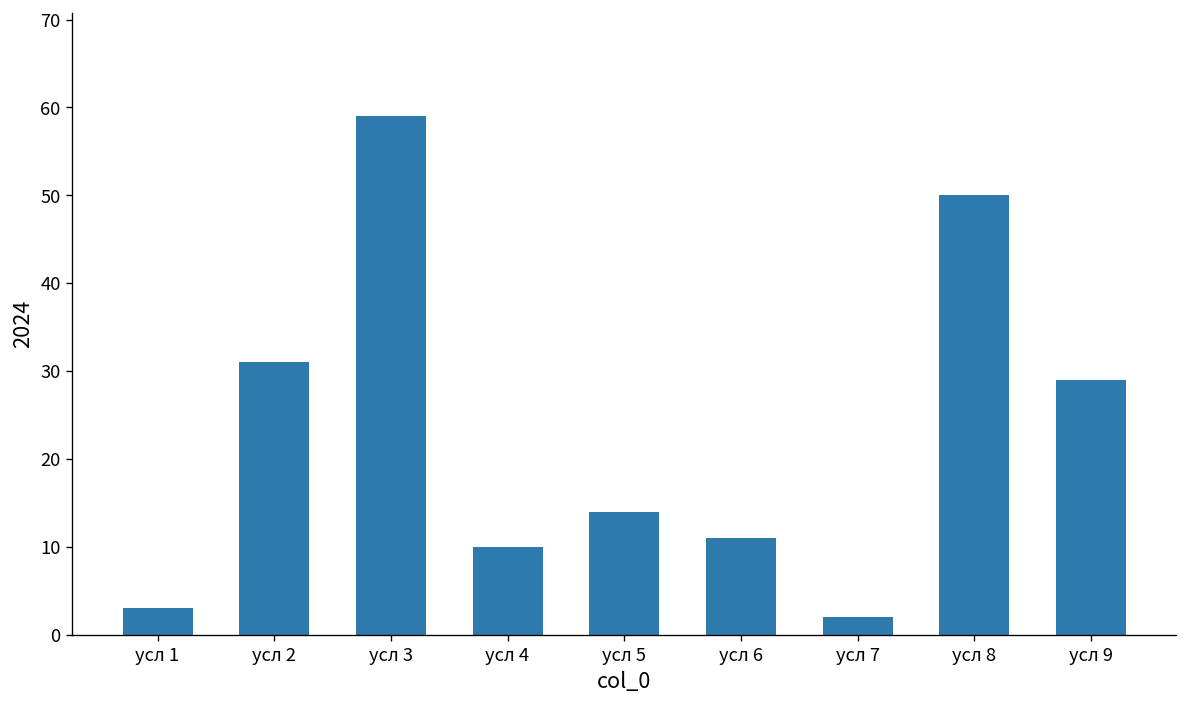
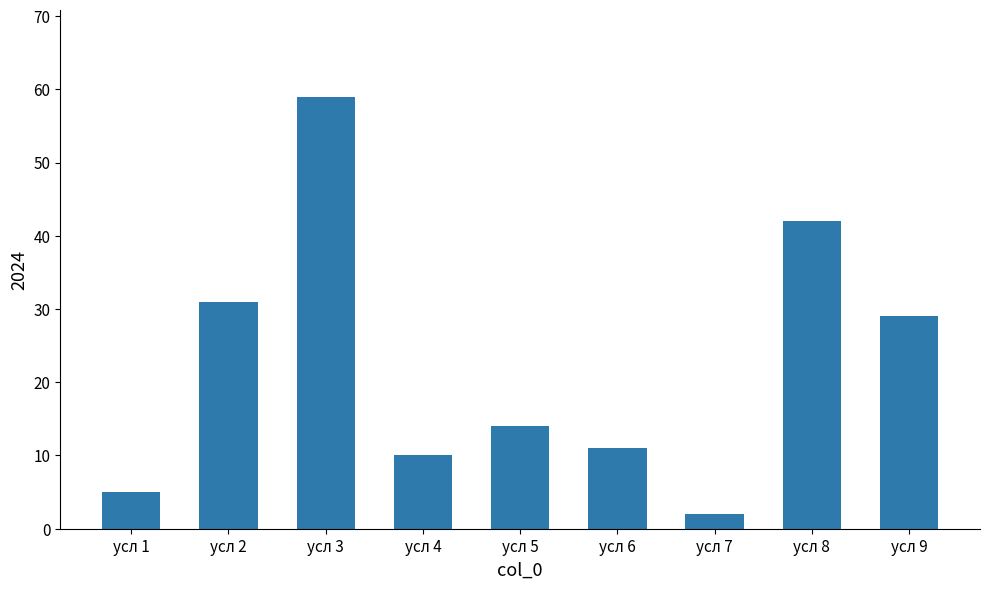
усл 1: 3 -> 5
усл 8: 50 -> 42
